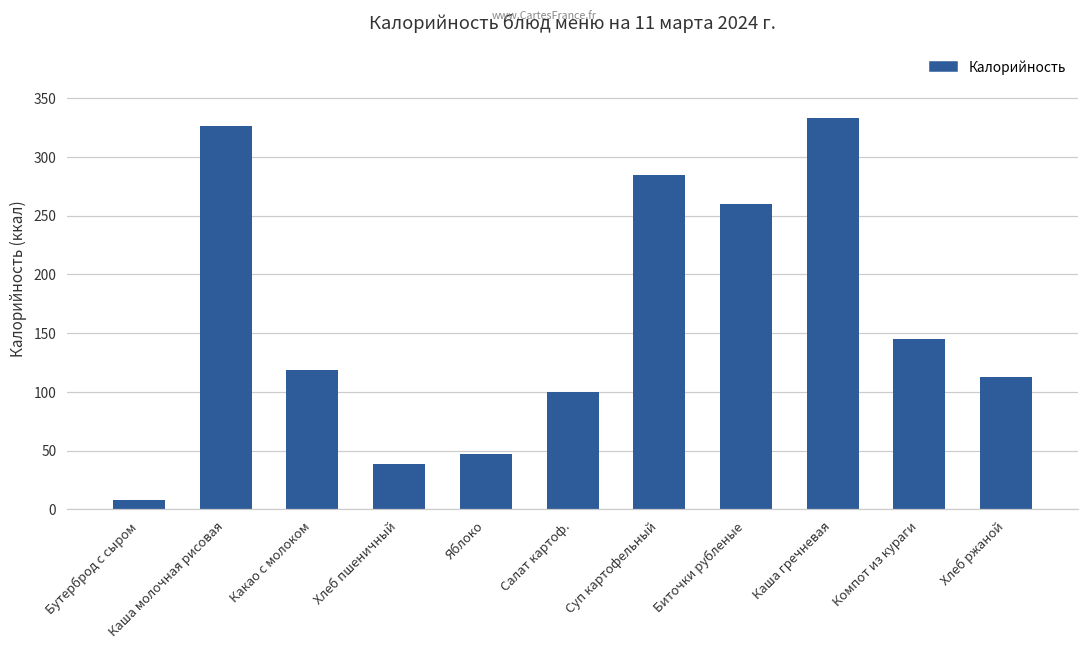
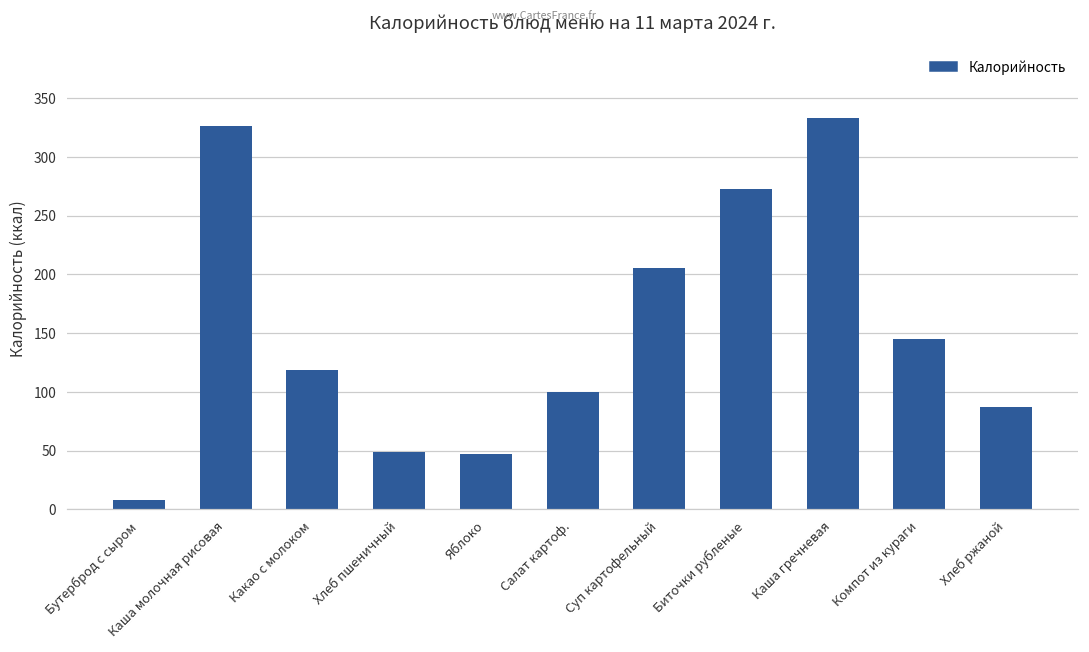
Хлеб пшеничный: 39 -> 49
Суп картофельный: 284 -> 205
Биточки рубленые: 260 -> 273
Хлеб ржаной: 113 -> 88
